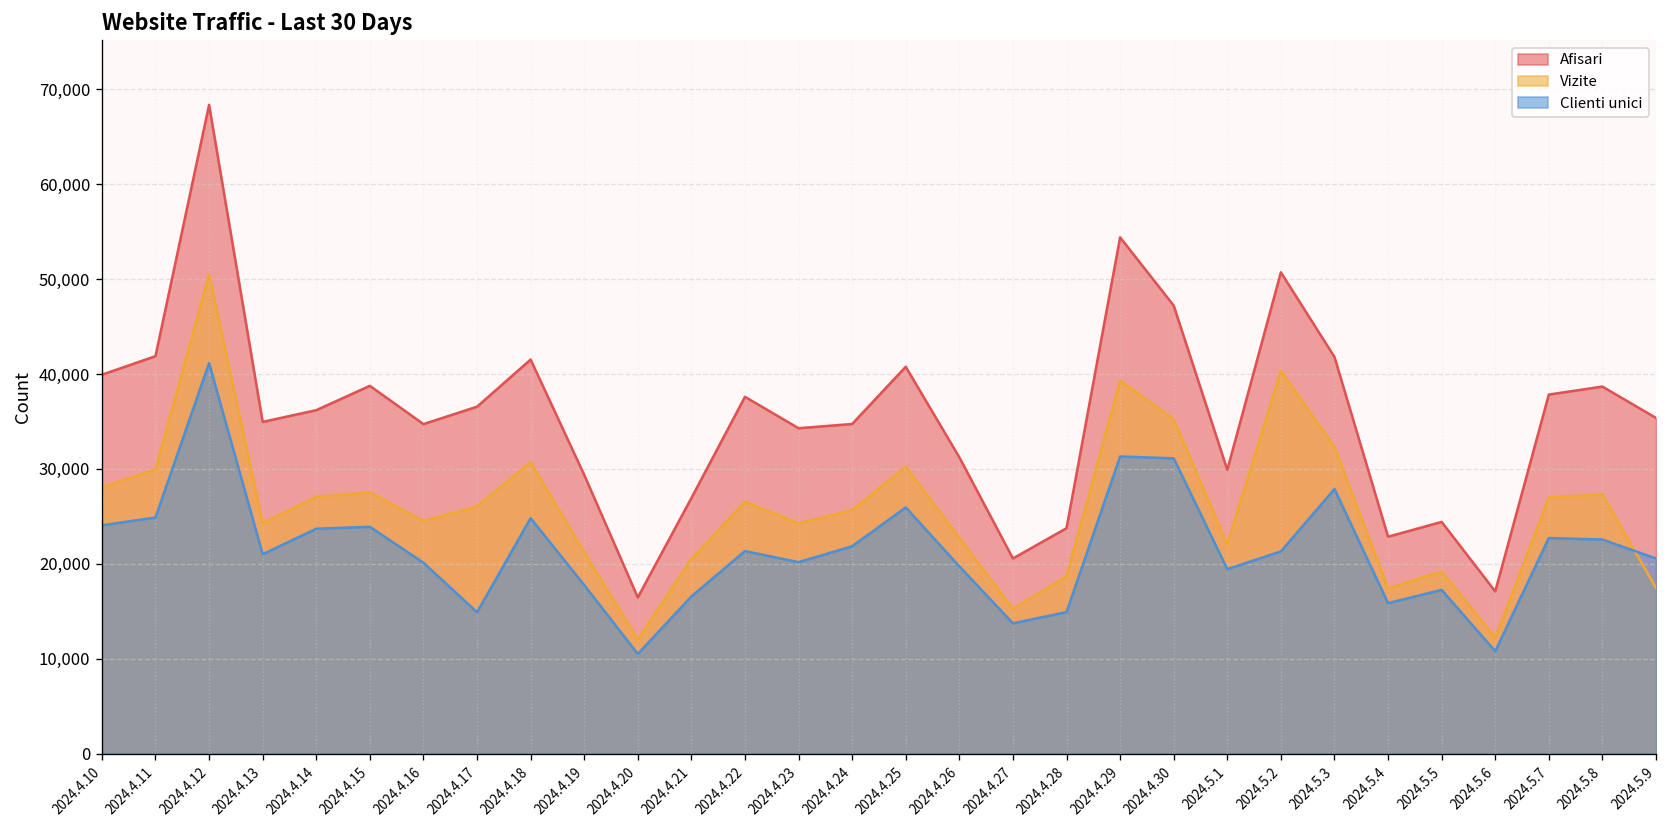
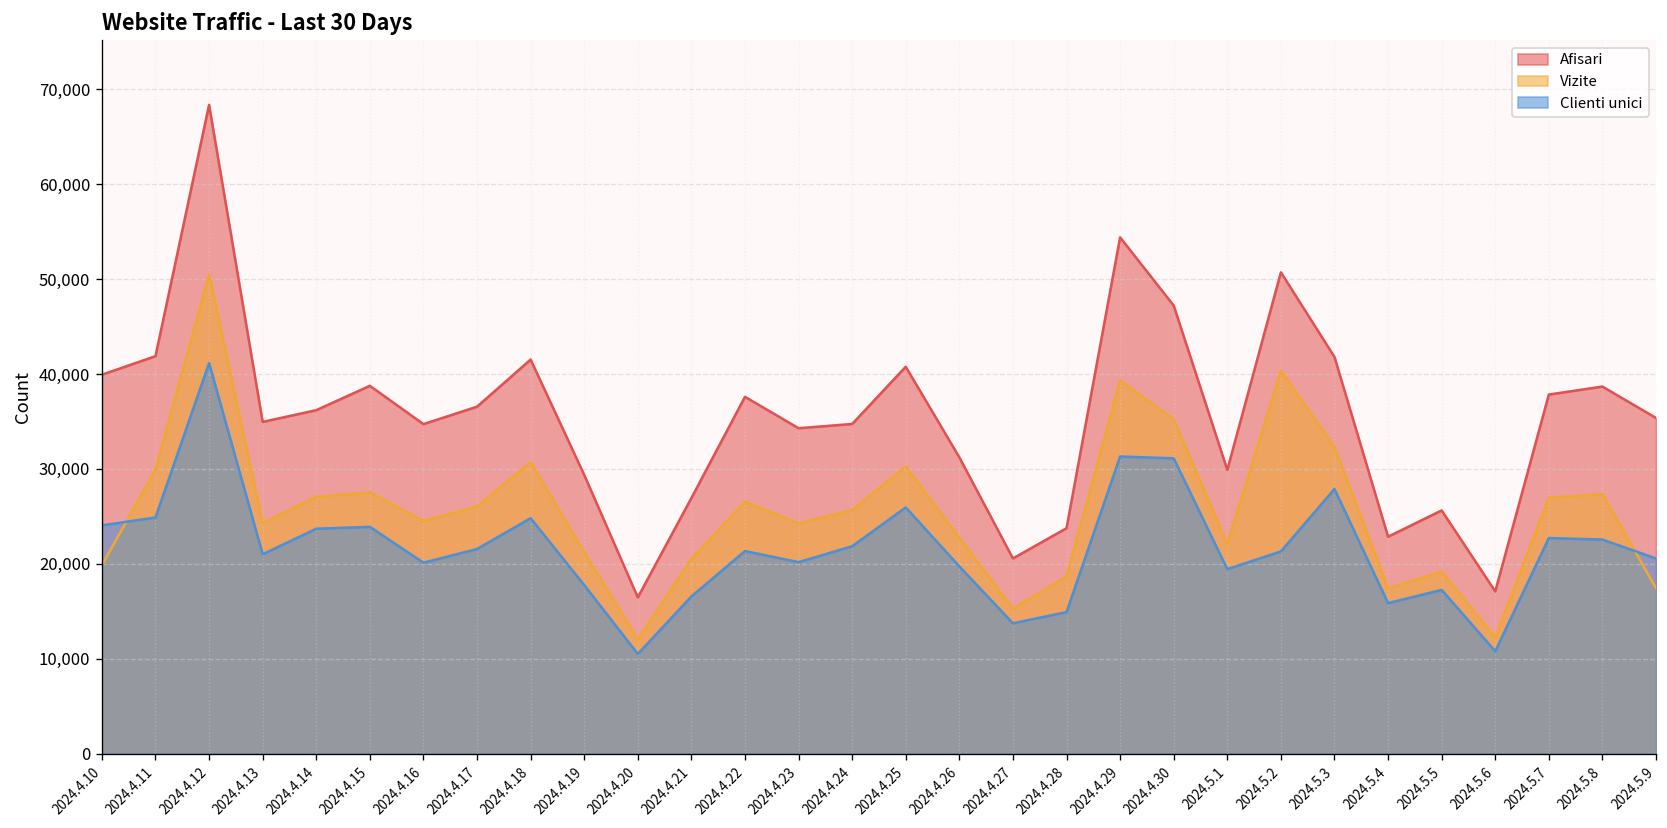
Vizite, 2024.4.10: 28,000 -> 20,000
Clienti unici, 2024.4.17: 15,000 -> 22,000
Afisari, 2024.5.5: 24,000 -> 26,000
